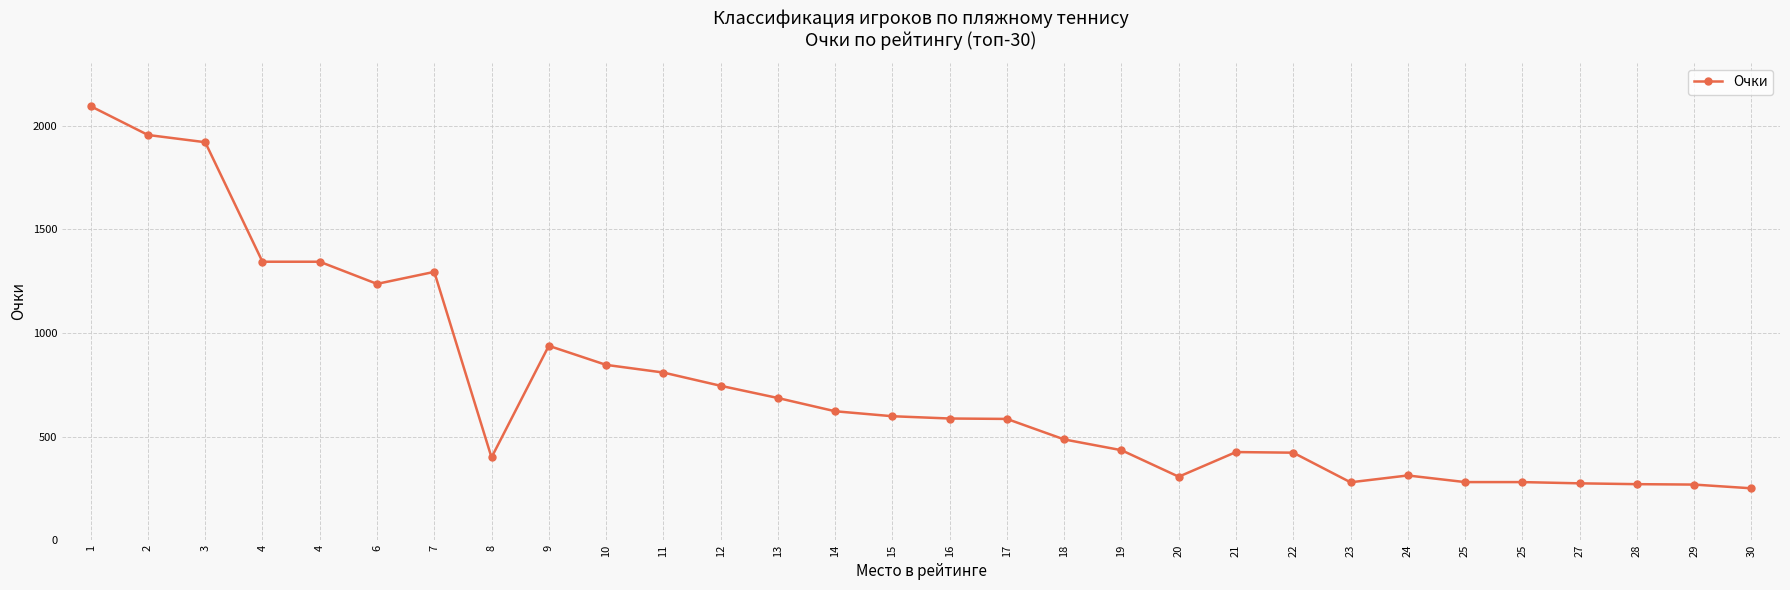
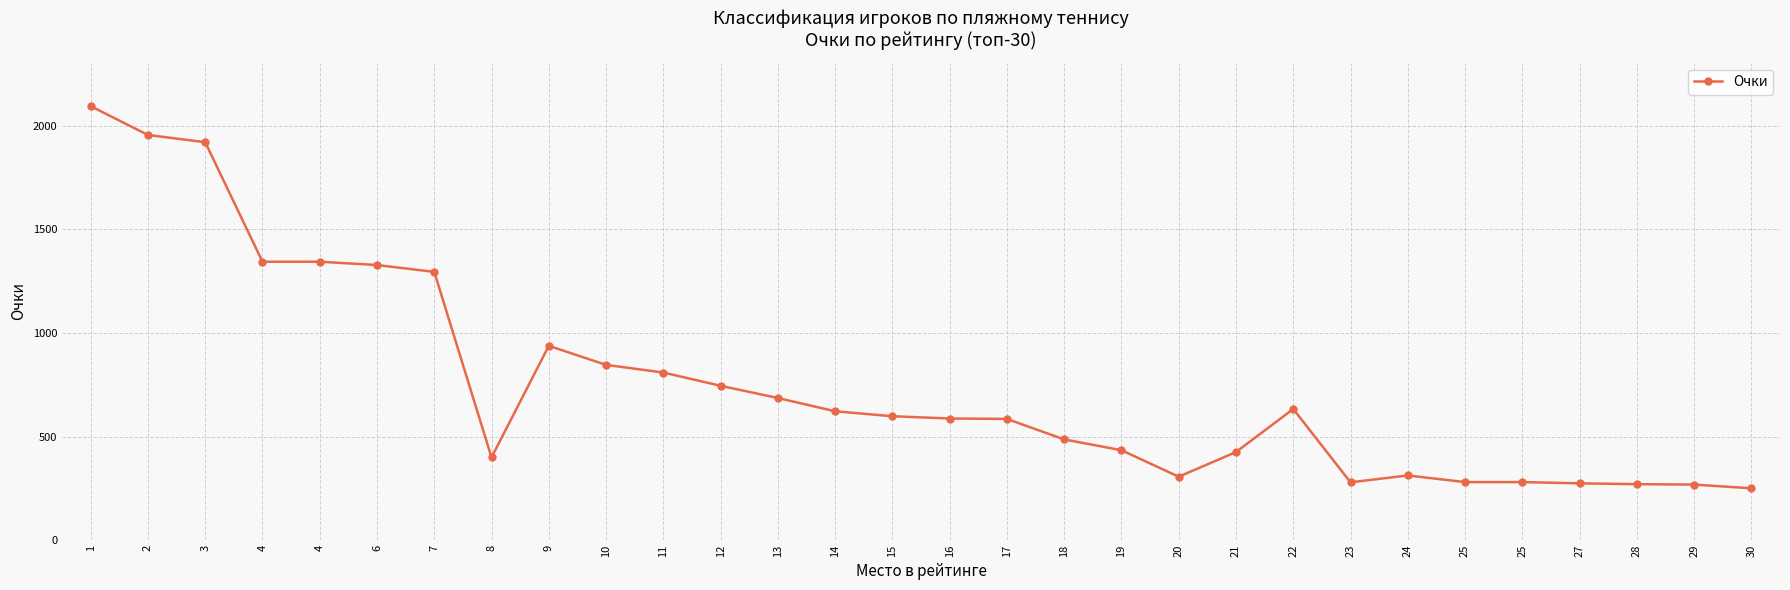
6: 1240 -> 1330
22: 420 -> 630
